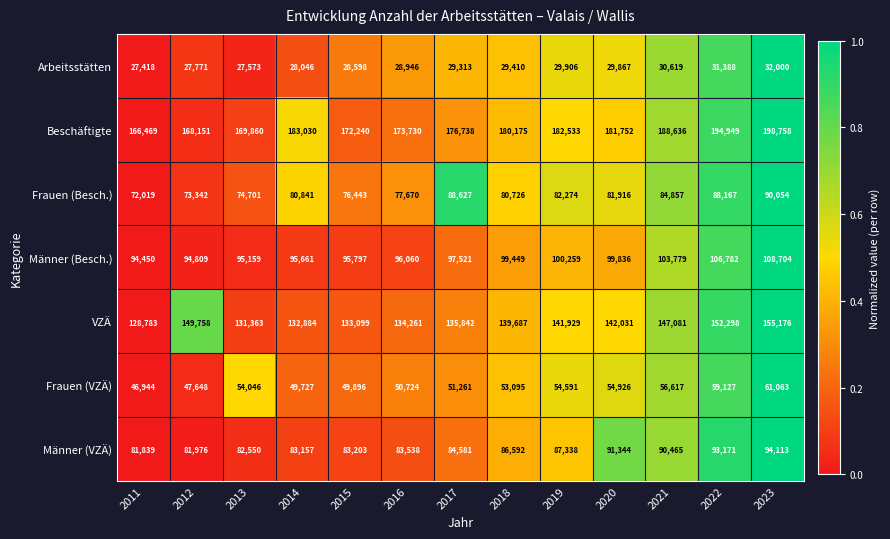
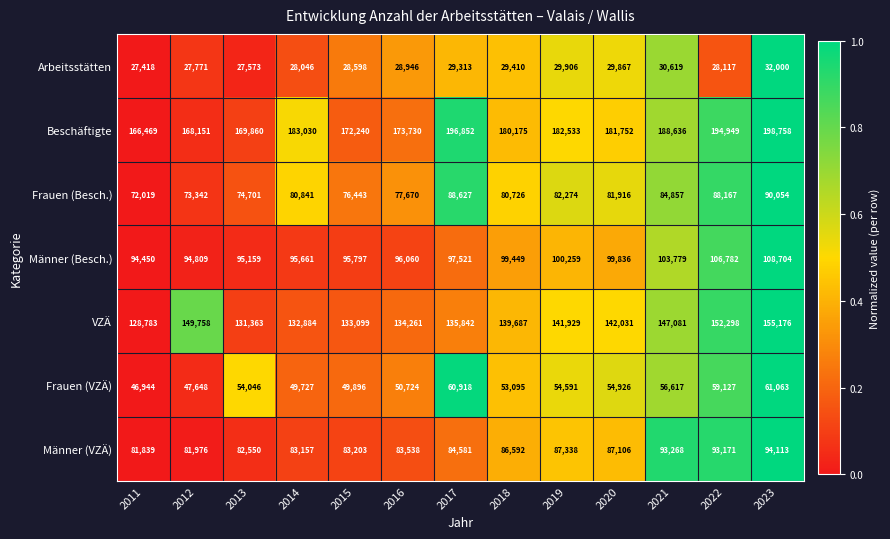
Arbeitsstätten, 2022: 31,388 -> 28,117
Beschäftigte, 2017: 176,738 -> 196,852
Frauen (VZÄ), 2017: 51,261 -> 60,918
Männer (VZÄ), 2020: 91,344 -> 87,106
Männer (VZÄ), 2021: 90,465 -> 93,268
